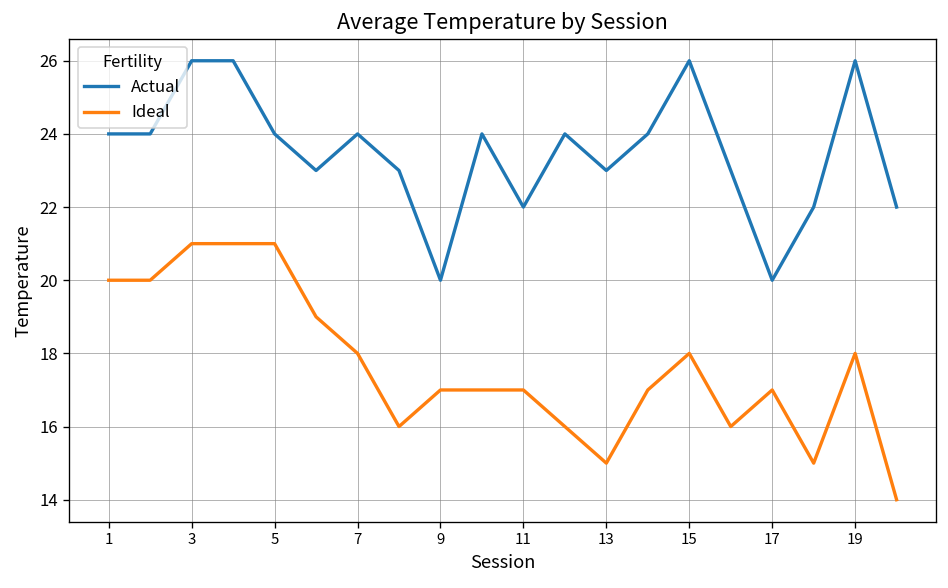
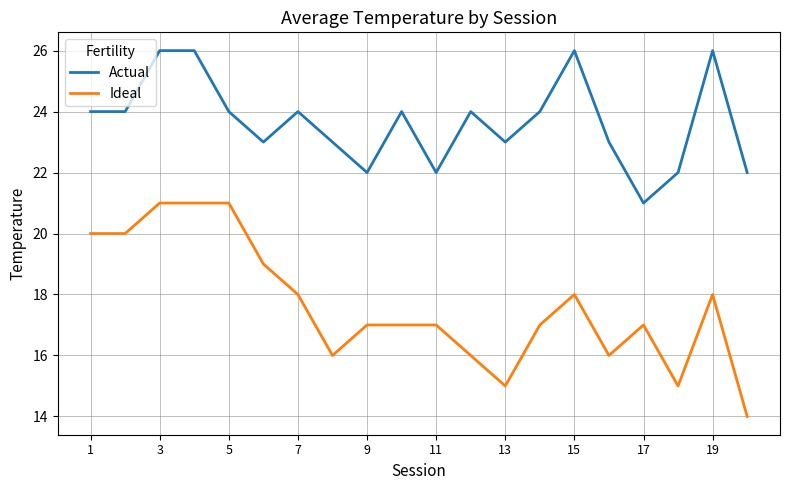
Actual, 9: 20 -> 22
Actual, 17: 20 -> 21
